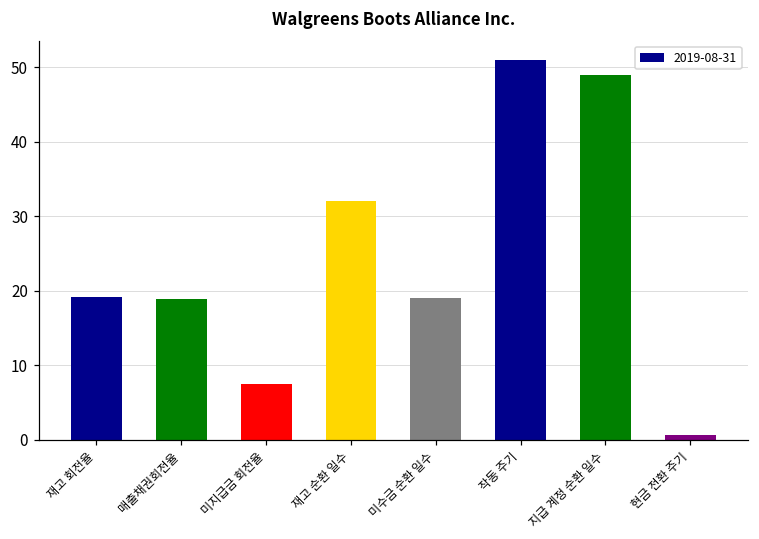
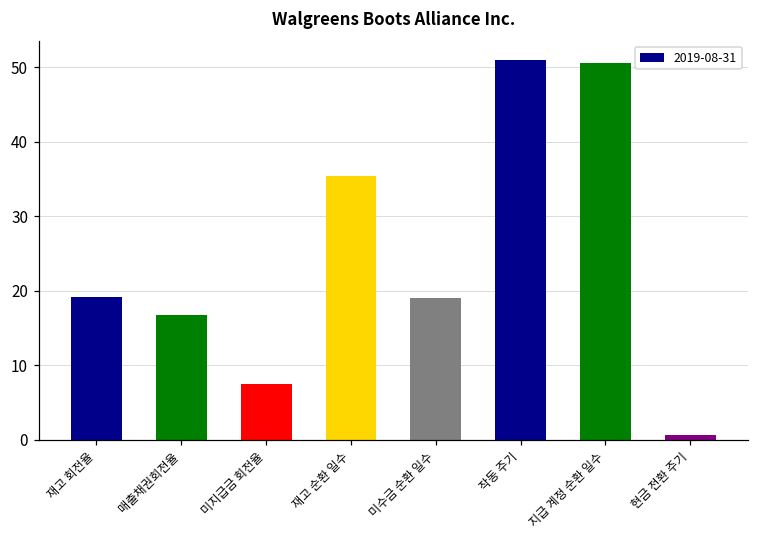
매출채권회전율: 19 -> 17
재고 순환 일수: 32 -> 35
지급 계정 순환 일수: 49 -> 51
